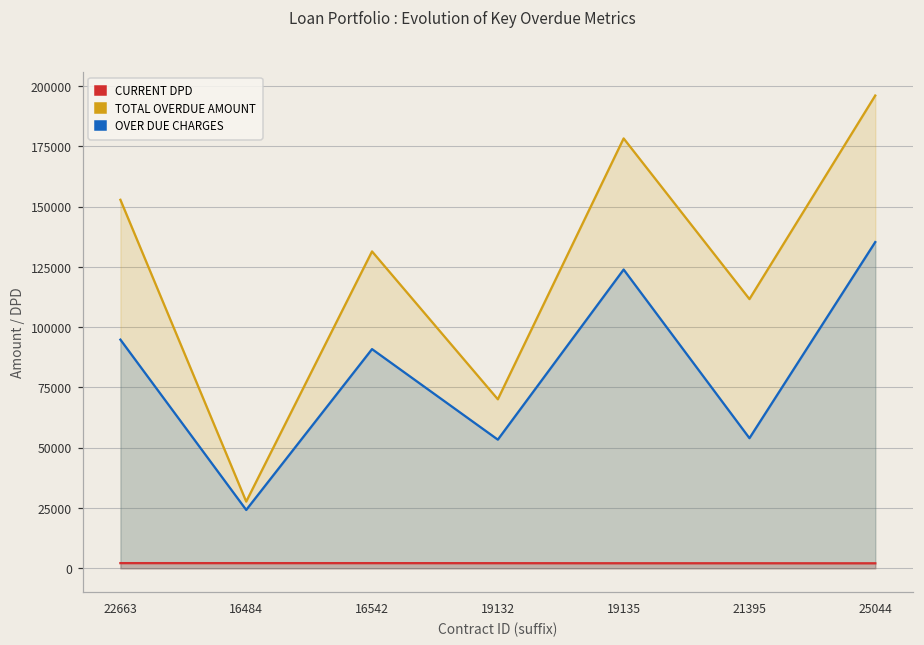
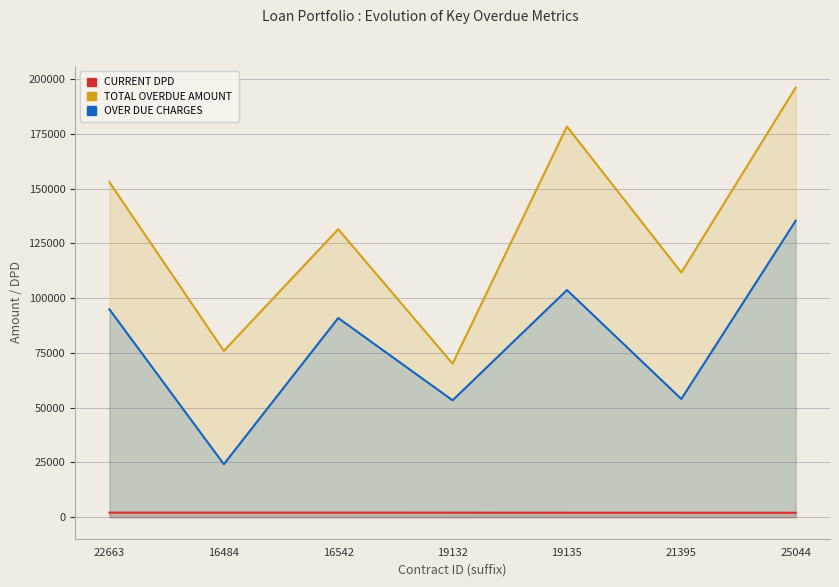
TOTAL OVERDUE AMOUNT, 16484: 28000 -> 76000
OVER DUE CHARGES, 19135: 124000 -> 104000
